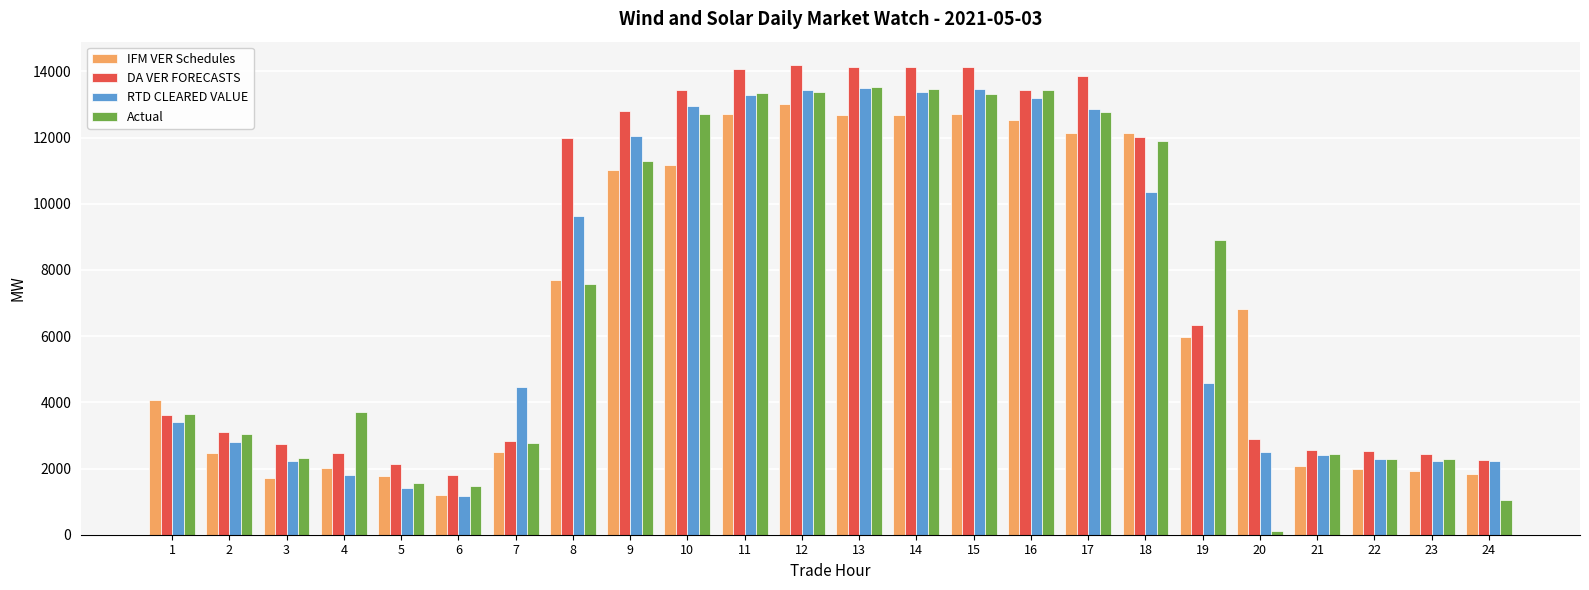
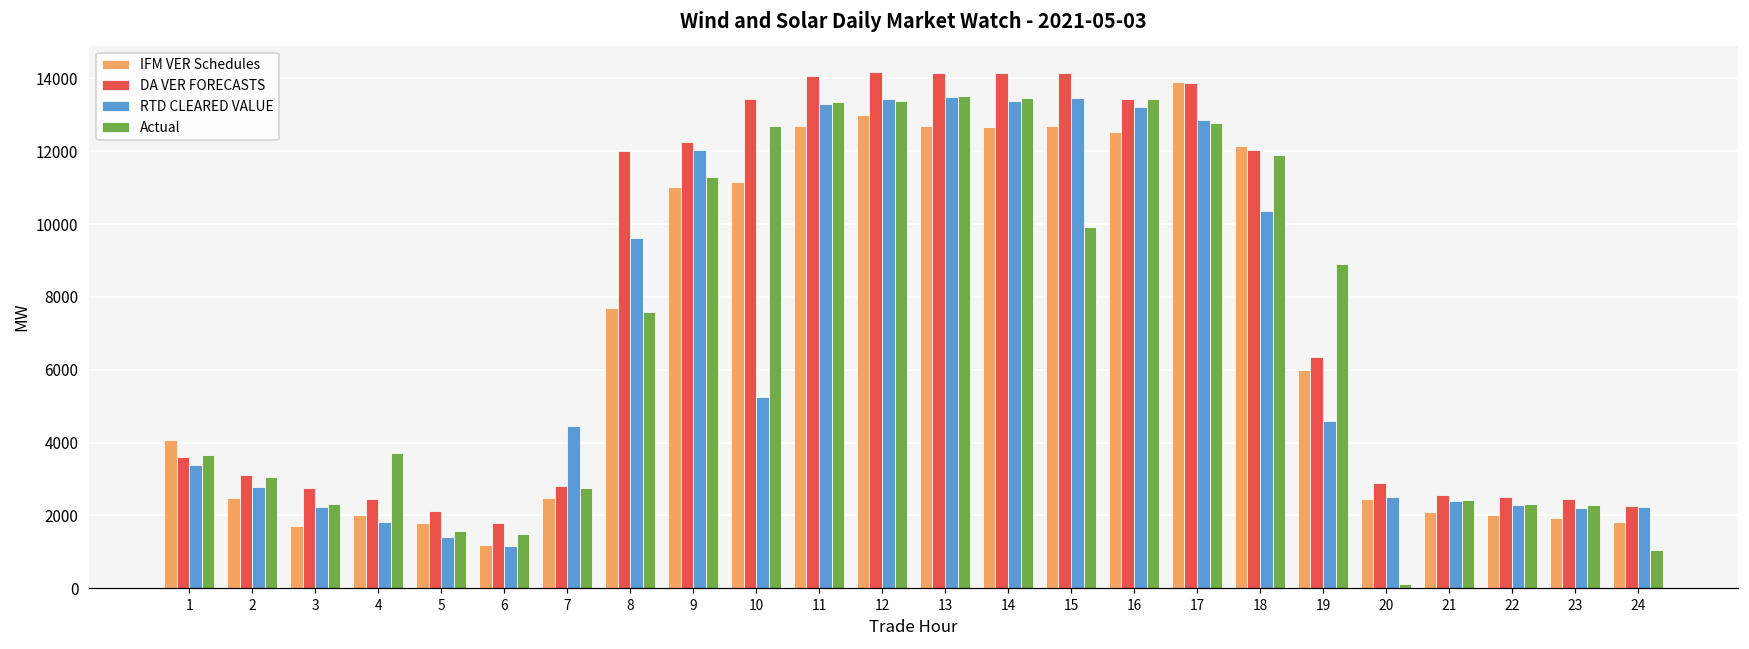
DA VER FORECASTS, 9: 12800 -> 12200
RTD CLEARED VALUE, 10: 13000 -> 5300
Actual, 15: 13300 -> 9900
IFM VER Schedules, 17: 12200 -> 13900
IFM VER Schedules, 20: 6800 -> 2400
